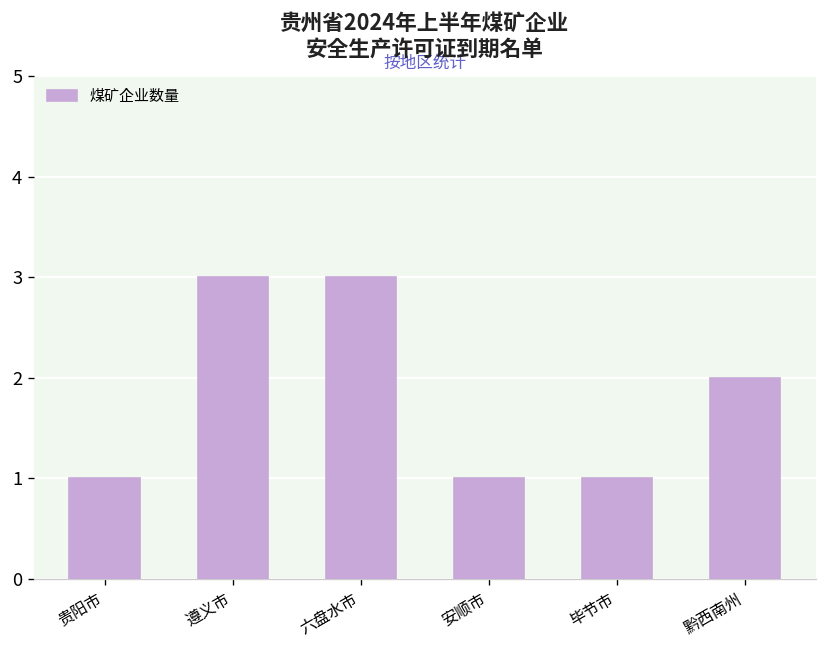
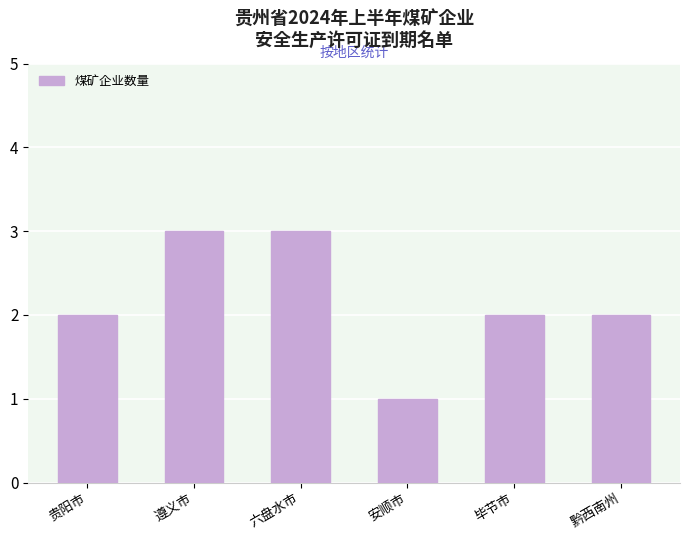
贵阳市: 1 -> 2
毕节市: 1 -> 2
